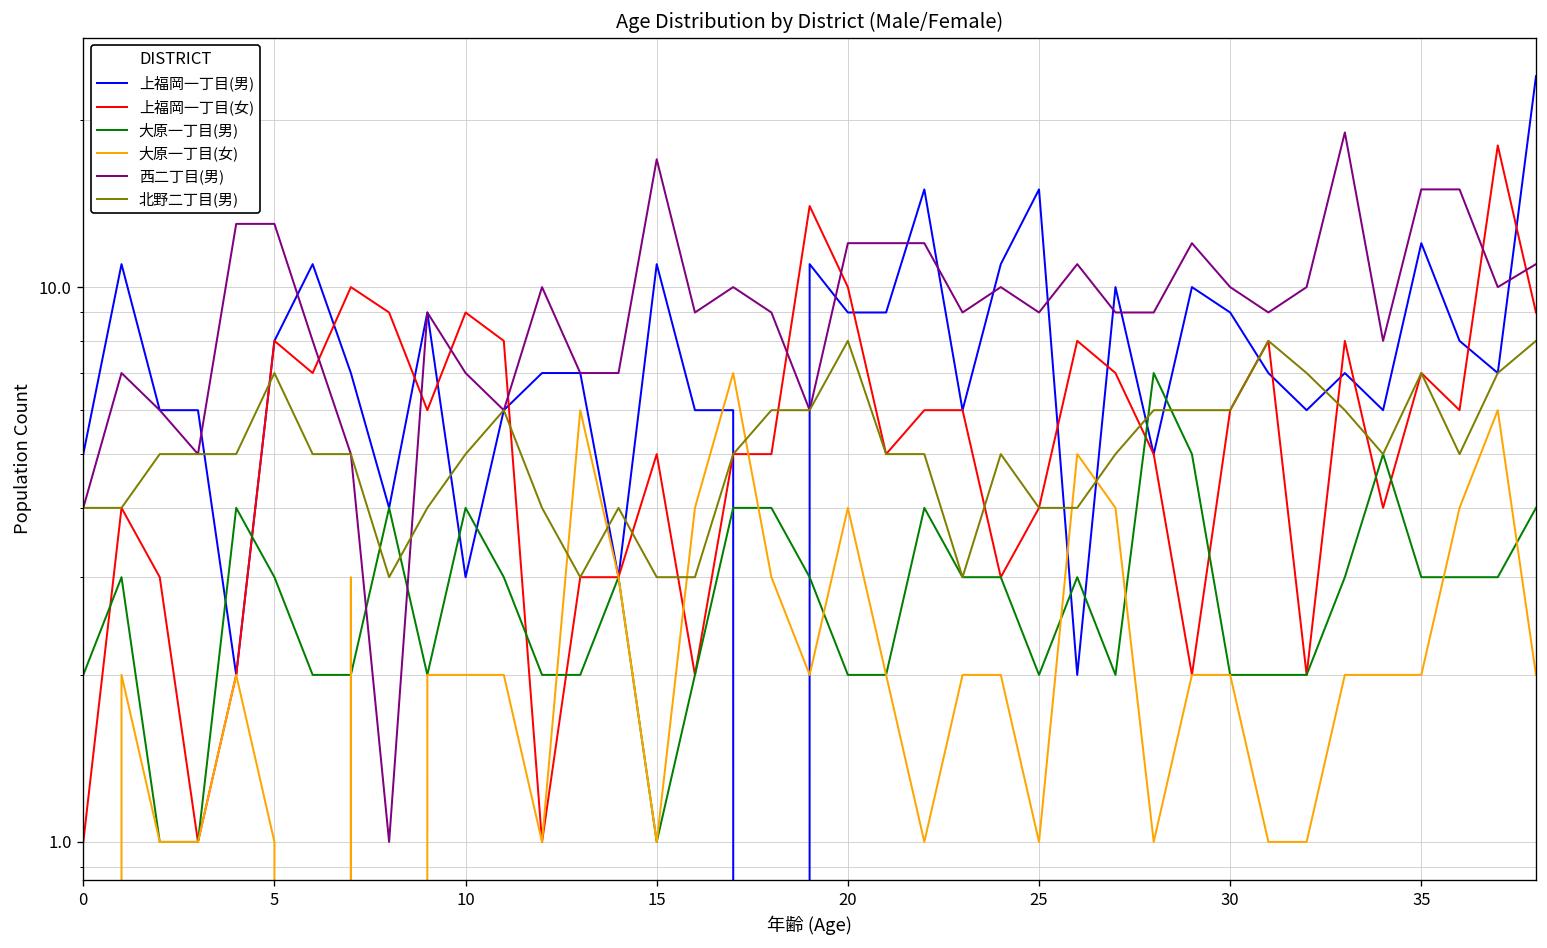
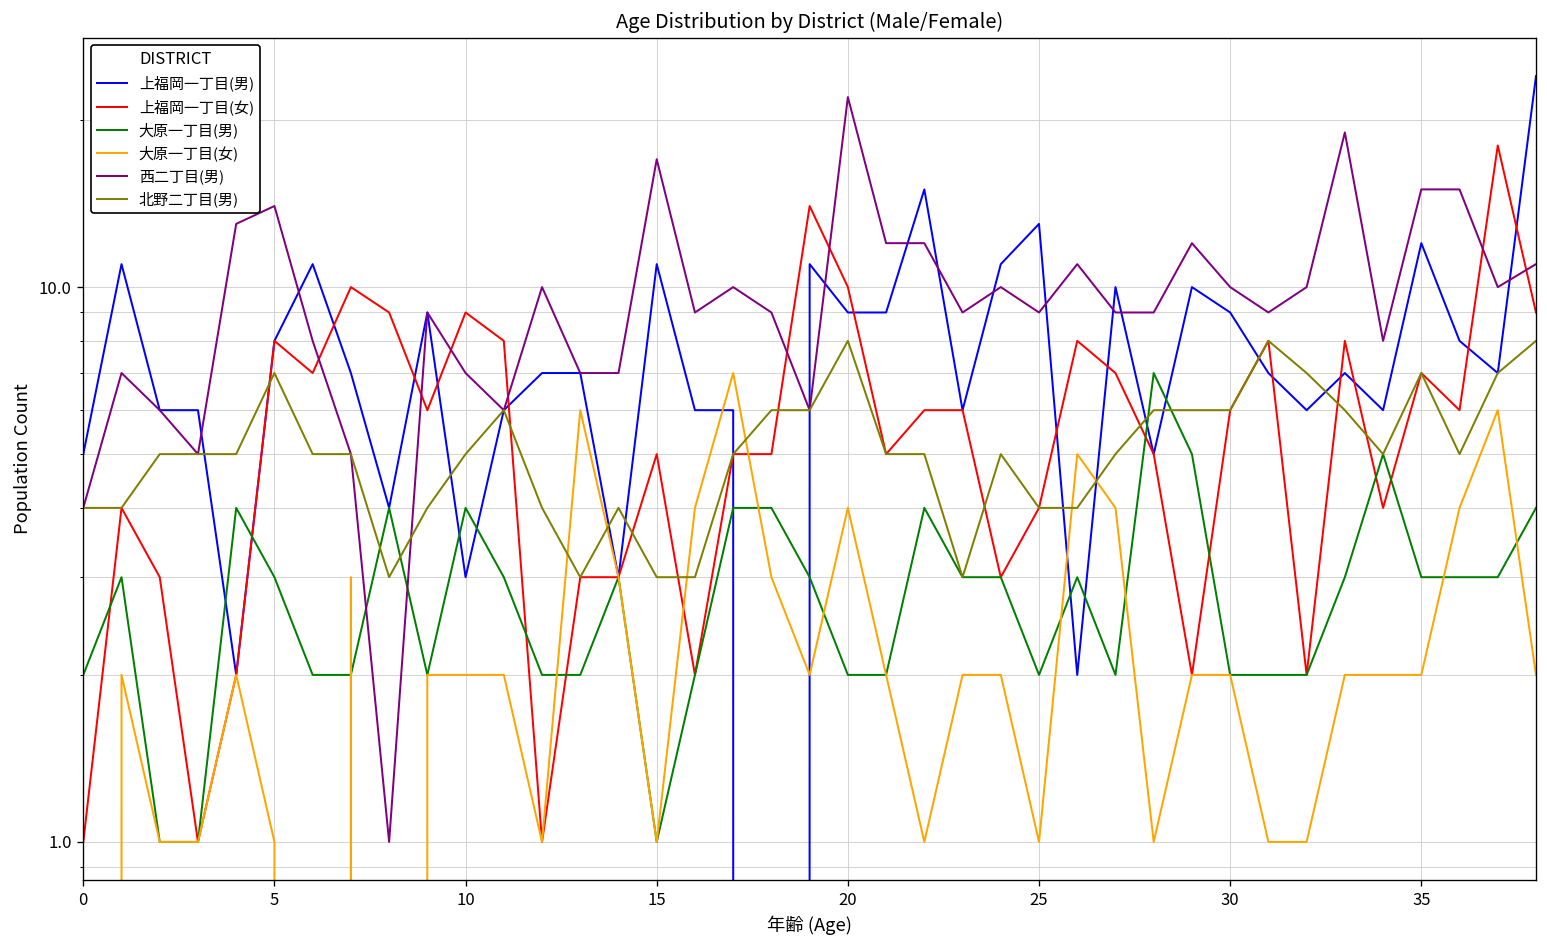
西二丁目(男), 5: 13 -> 14
西二丁目(男), 20: 12 -> 22
上福岡一丁目(男), 25: 15 -> 13
